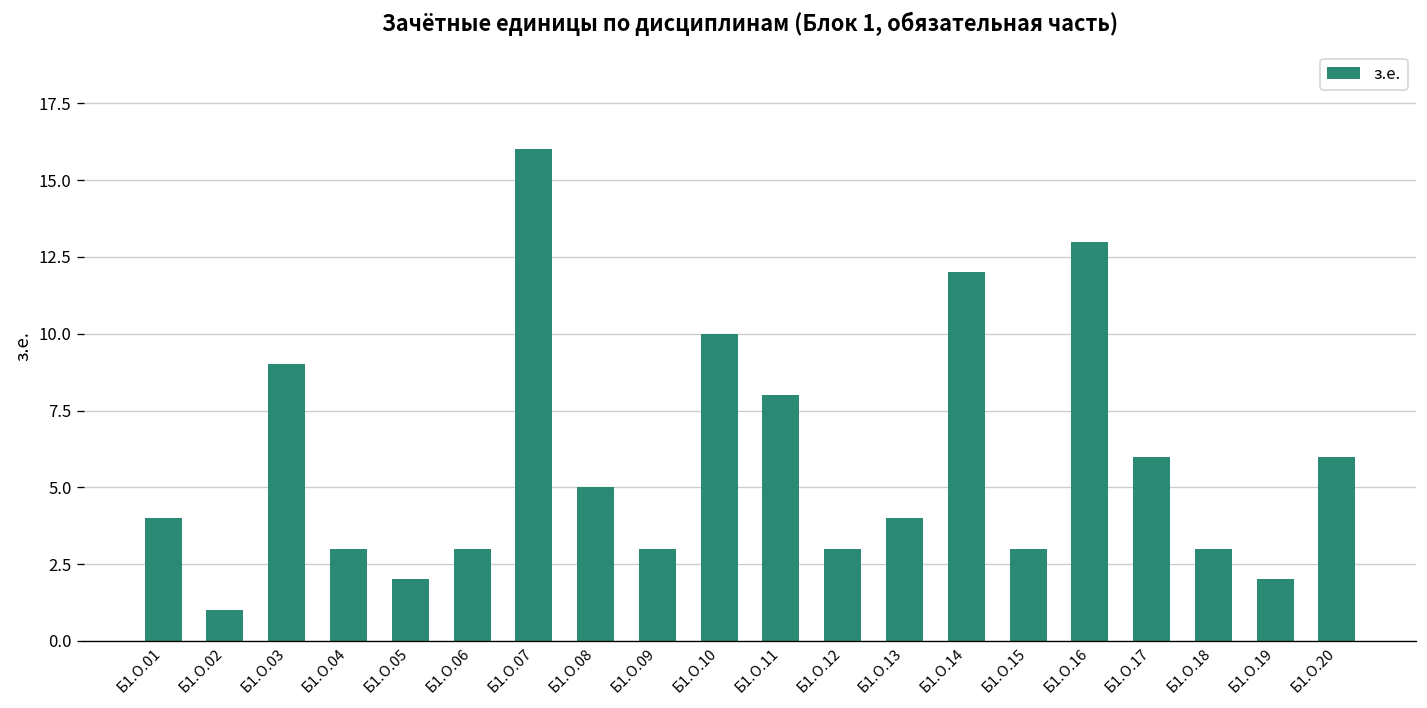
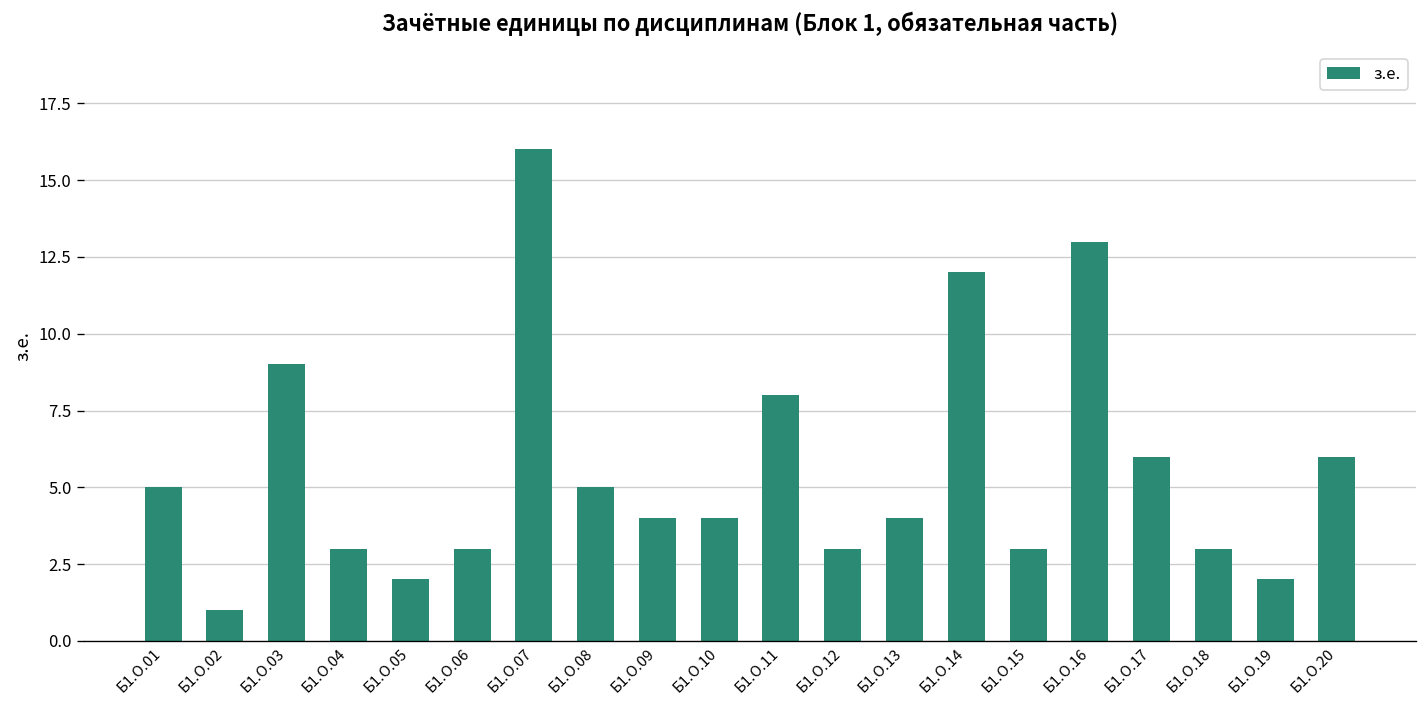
Б1.О.01: 4 -> 5
Б1.О.09: 3 -> 4
Б1.О.10: 10 -> 4
